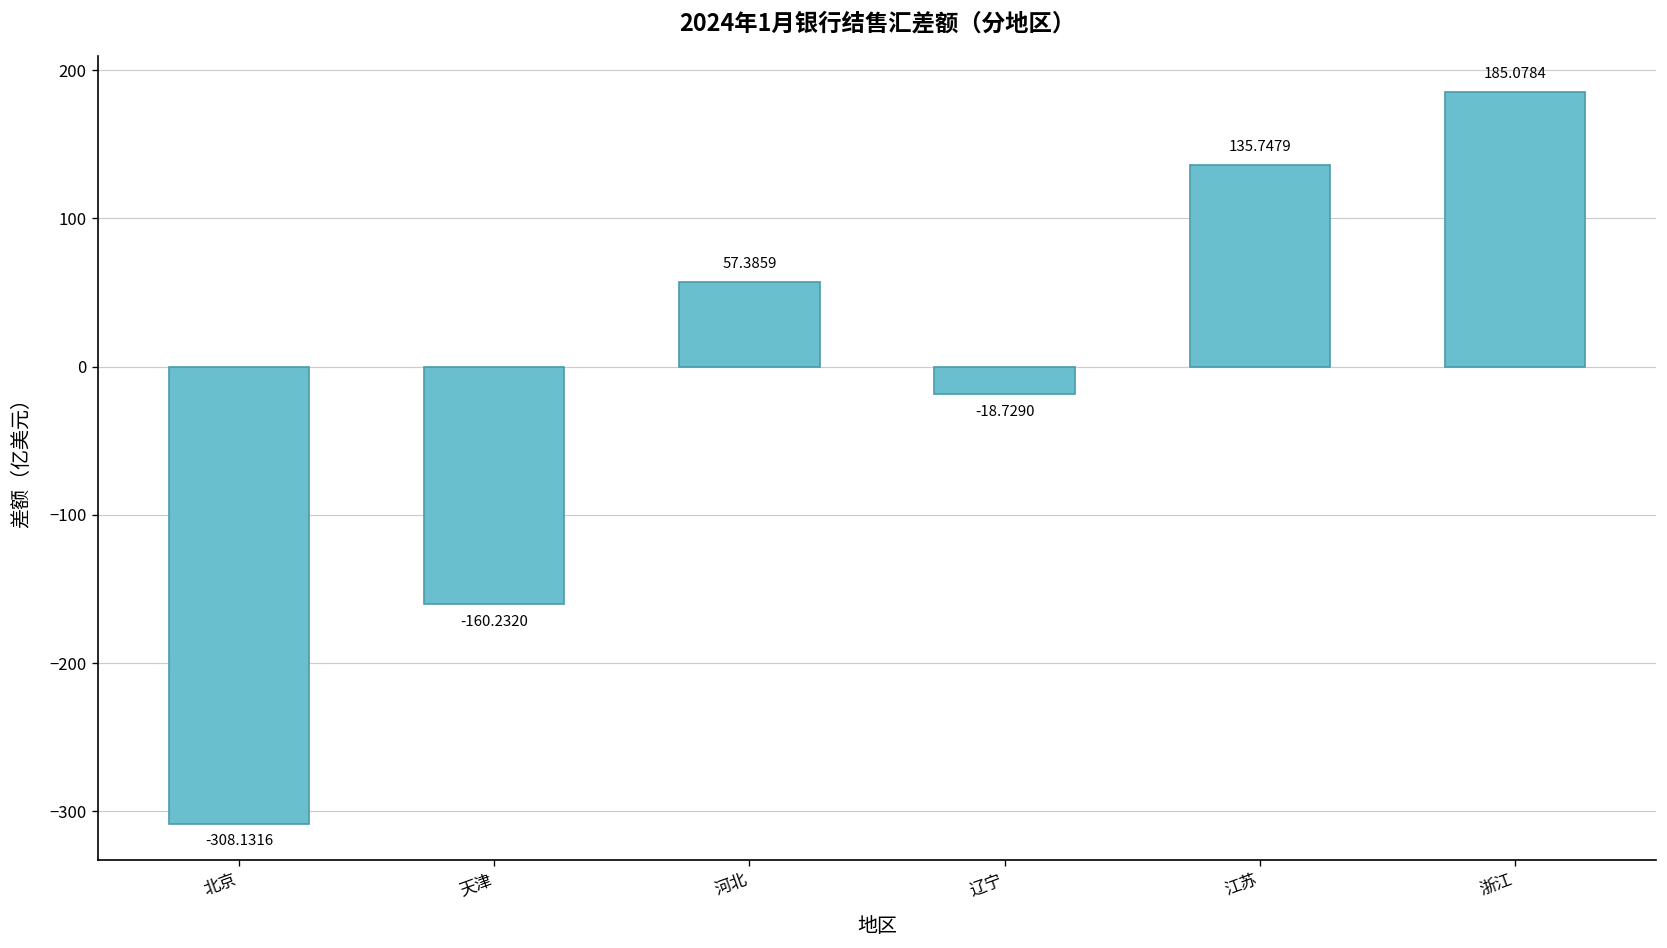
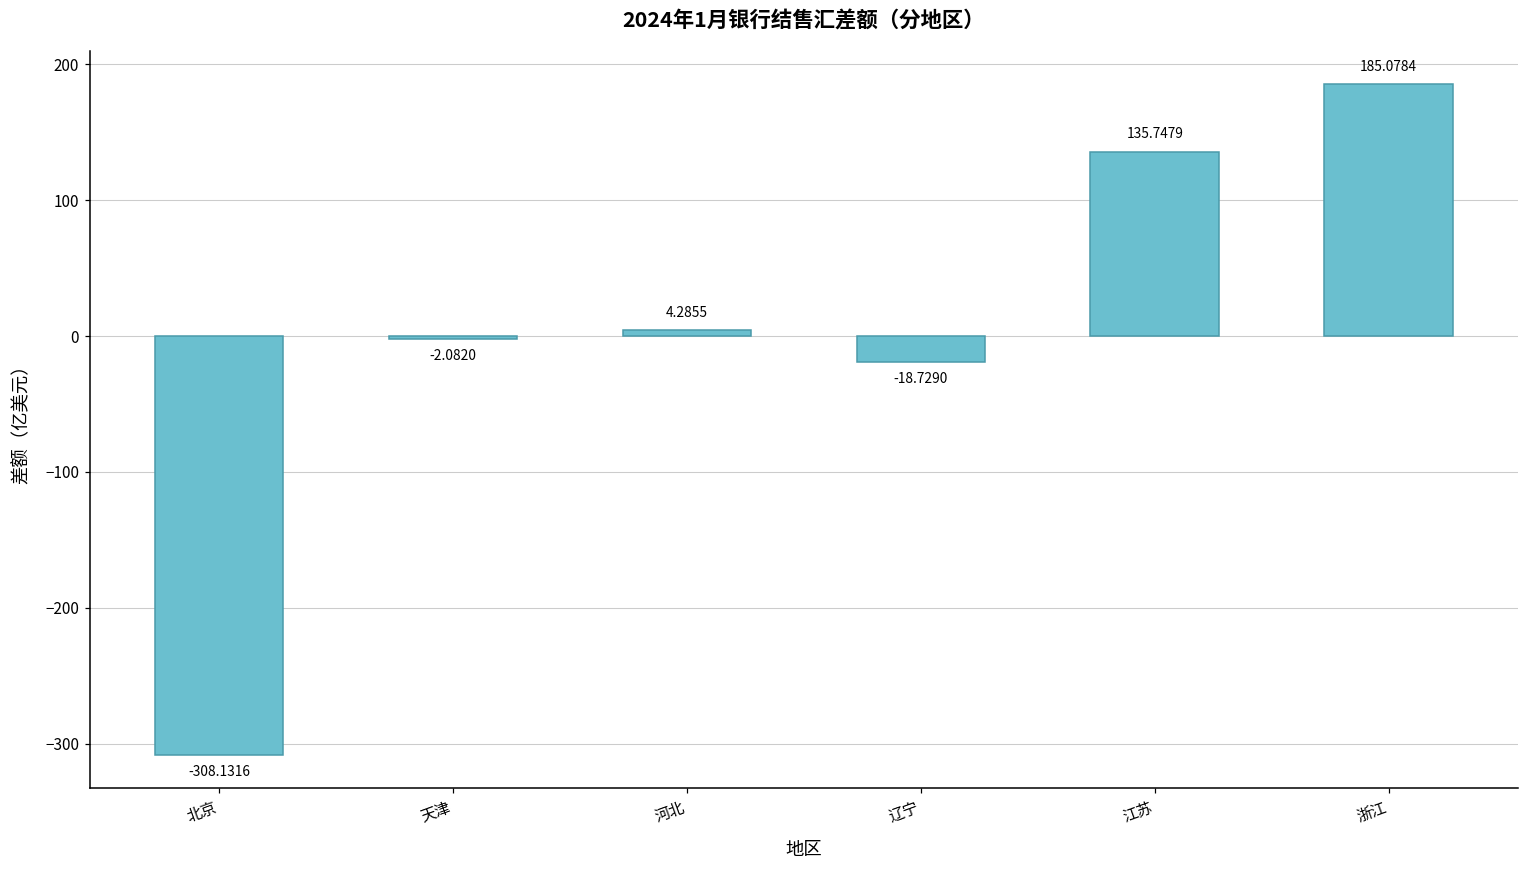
天津: -160.2320 -> -2.0820
河北: 57.3859 -> 4.2855
